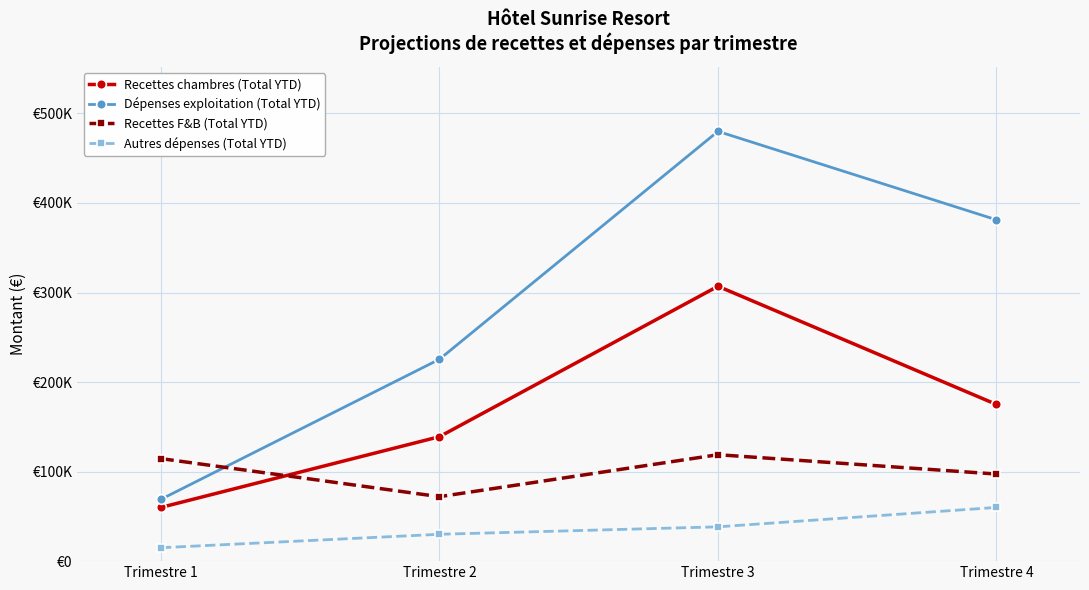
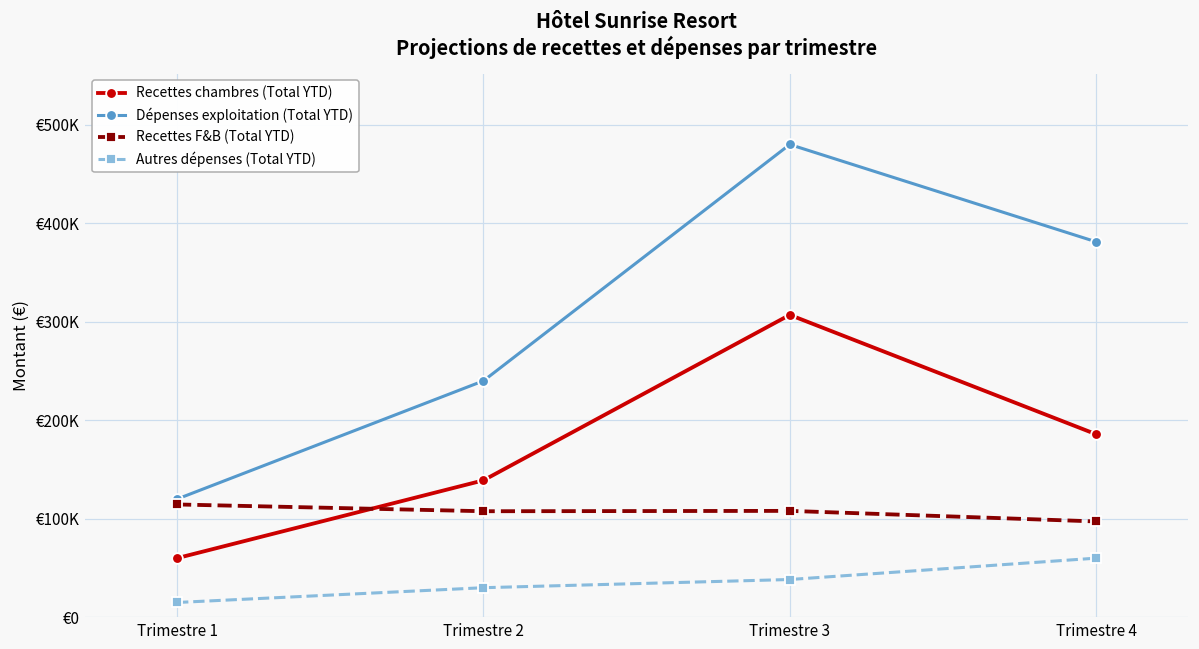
Dépenses exploitation (Total YTD), Trimestre 1: €70000 -> €120000
Dépenses exploitation (Total YTD), Trimestre 2: €230000 -> €240000
Recettes F&B (Total YTD), Trimestre 2: €70000 -> €110000
Recettes F&B (Total YTD), Trimestre 3: €120000 -> €110000
Recettes chambres (Total YTD), Trimestre 4: €180000 -> €190000
